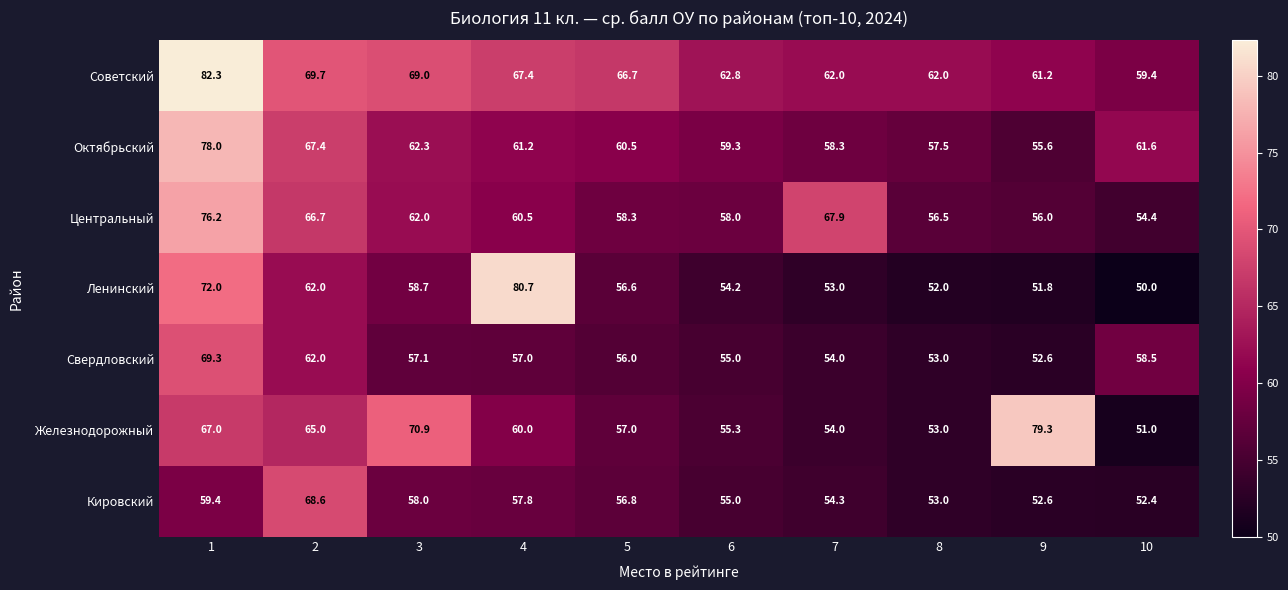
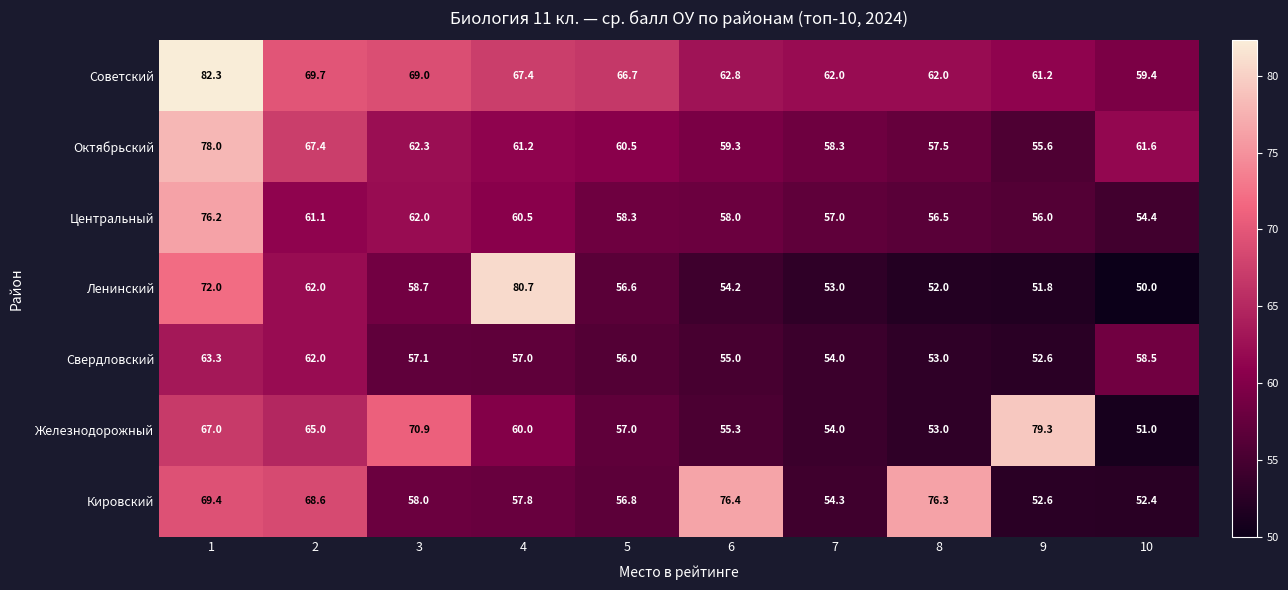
Центральный, 2: 66.7 -> 61.1
Центральный, 7: 67.9 -> 57.0
Свердловский, 1: 69.3 -> 63.3
Кировский, 1: 59.4 -> 69.4
Кировский, 6: 55.0 -> 76.4
Кировский, 8: 53.0 -> 76.3
